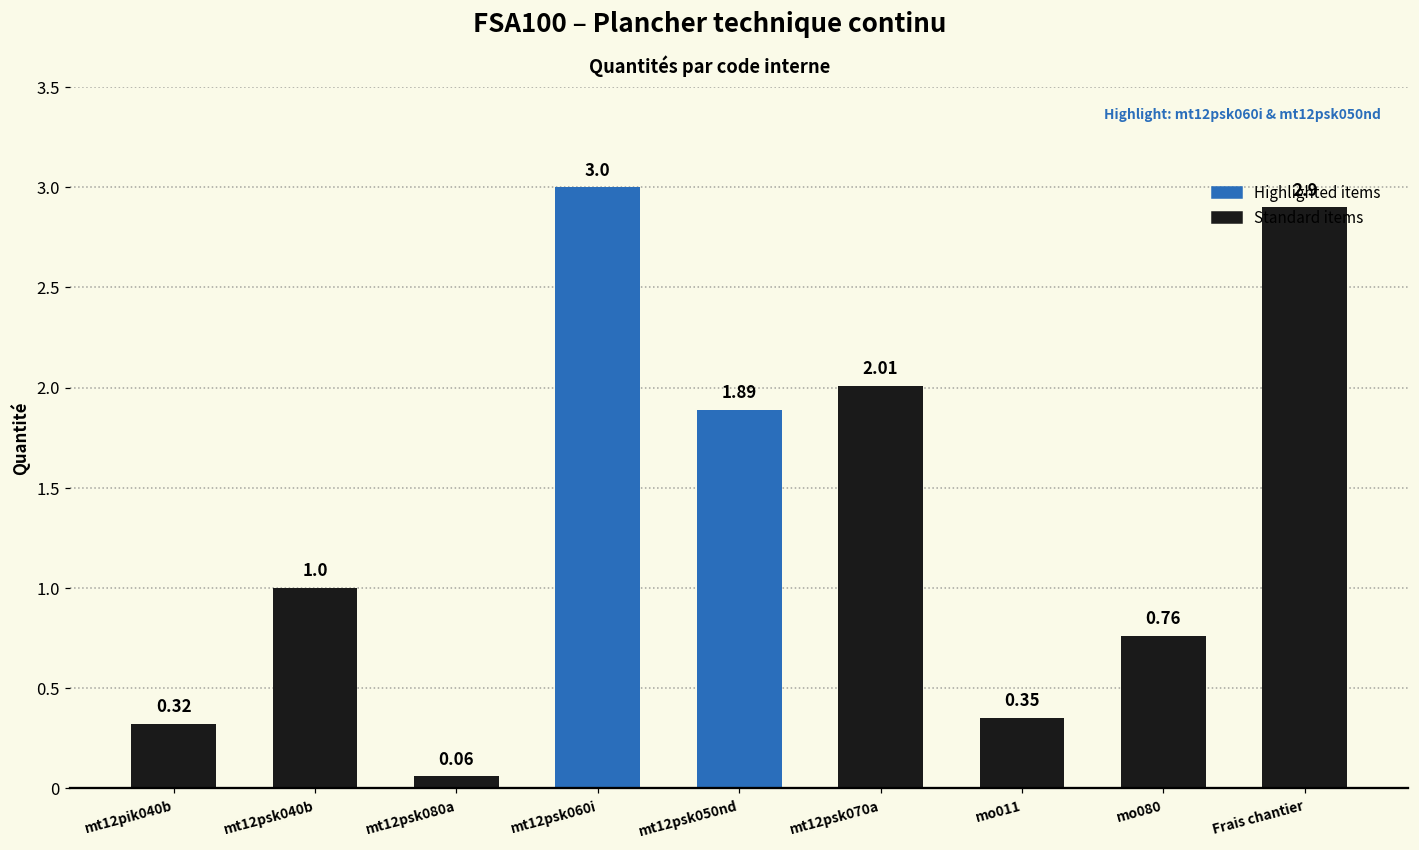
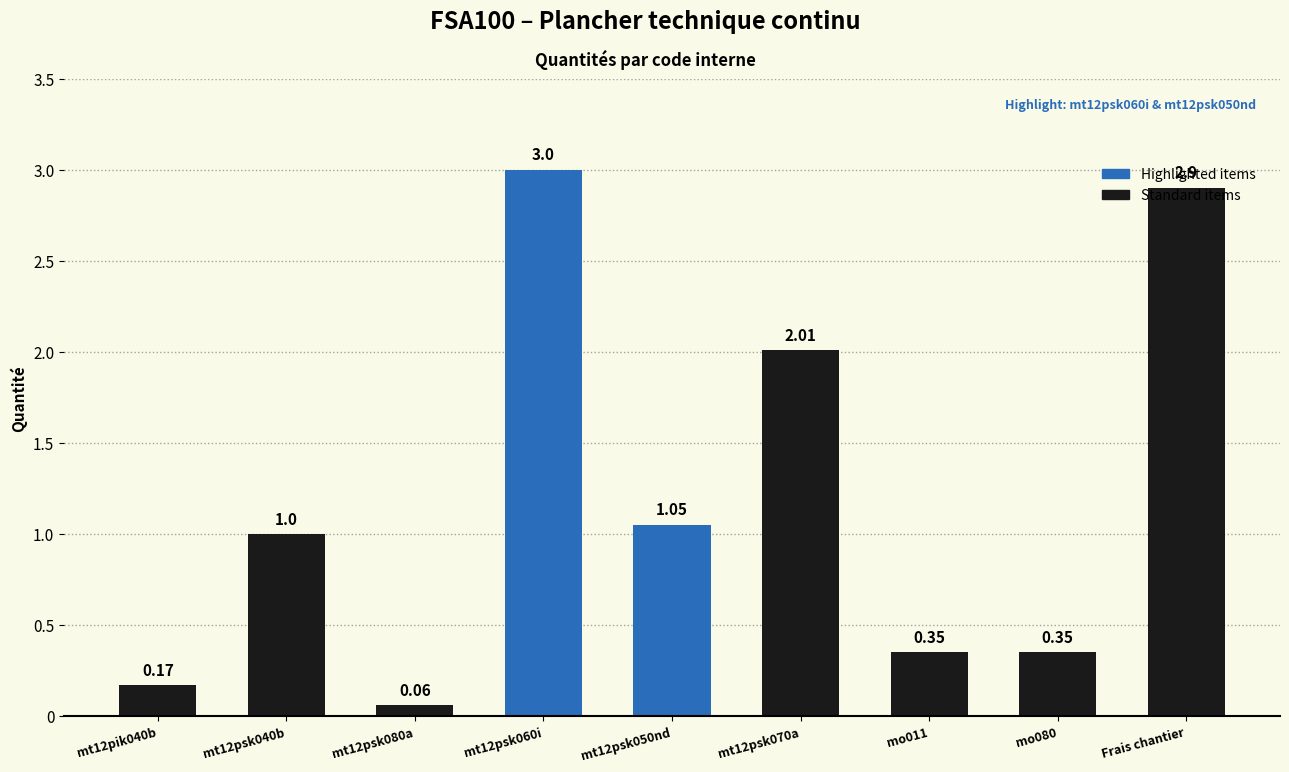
mt12pik040b: 0.32 -> 0.17
mt12psk050nd: 1.89 -> 1.05
mo080: 0.76 -> 0.35
